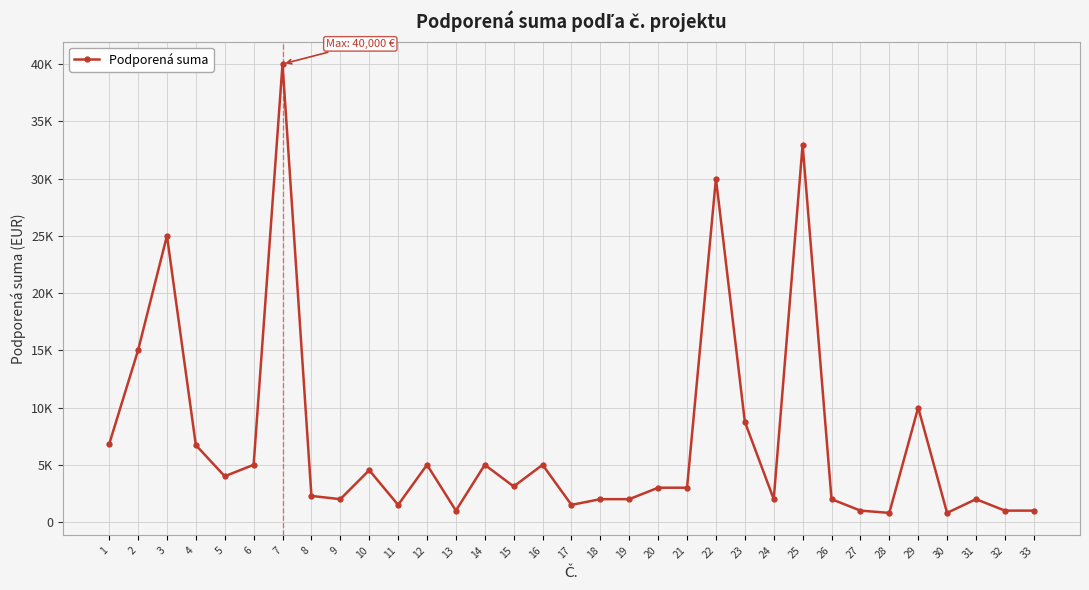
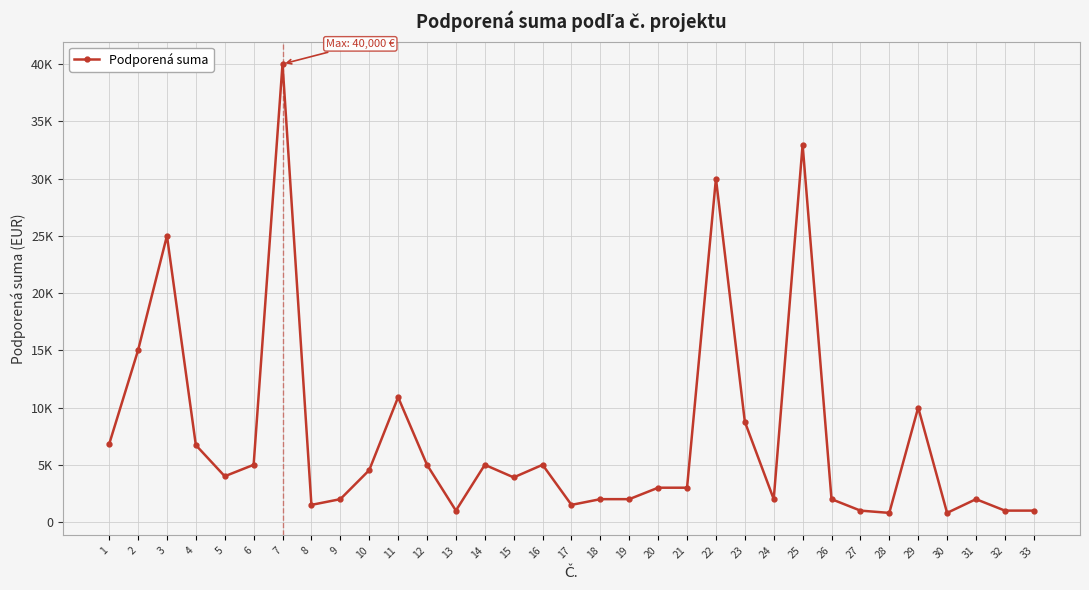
8: 2300 -> 1500
11: 1500 -> 10900
15: 3100 -> 3900
